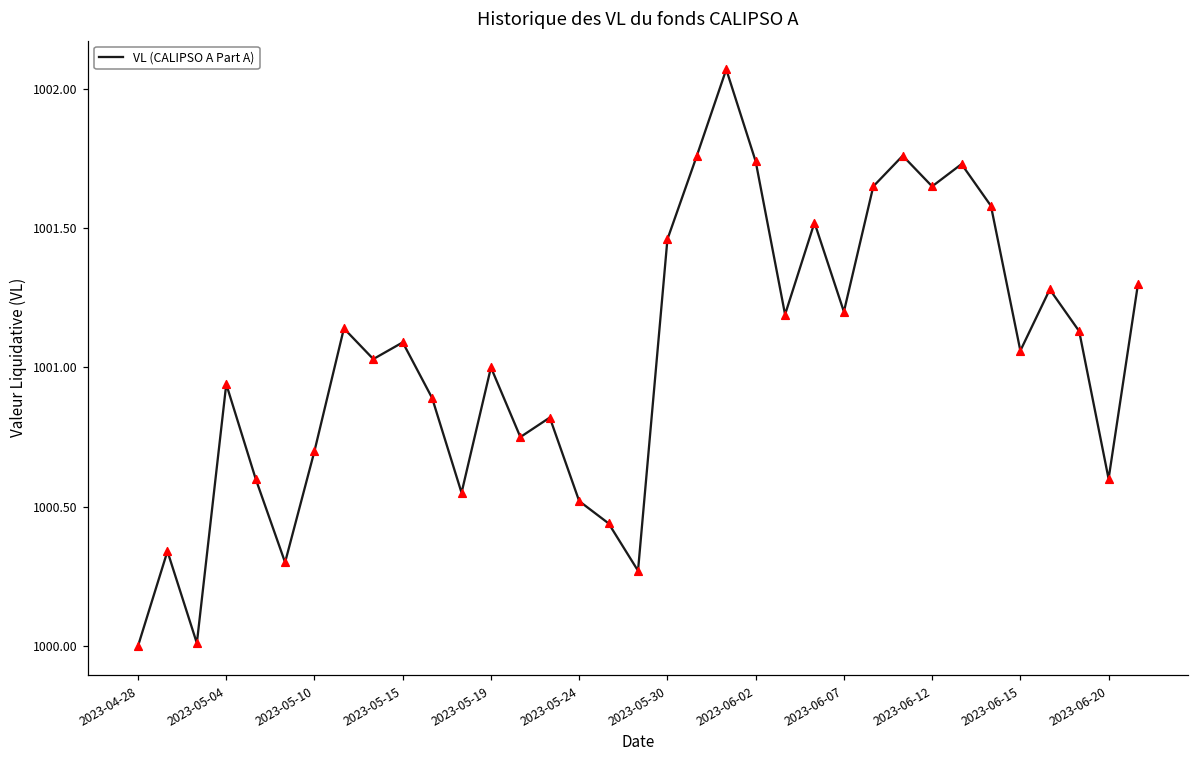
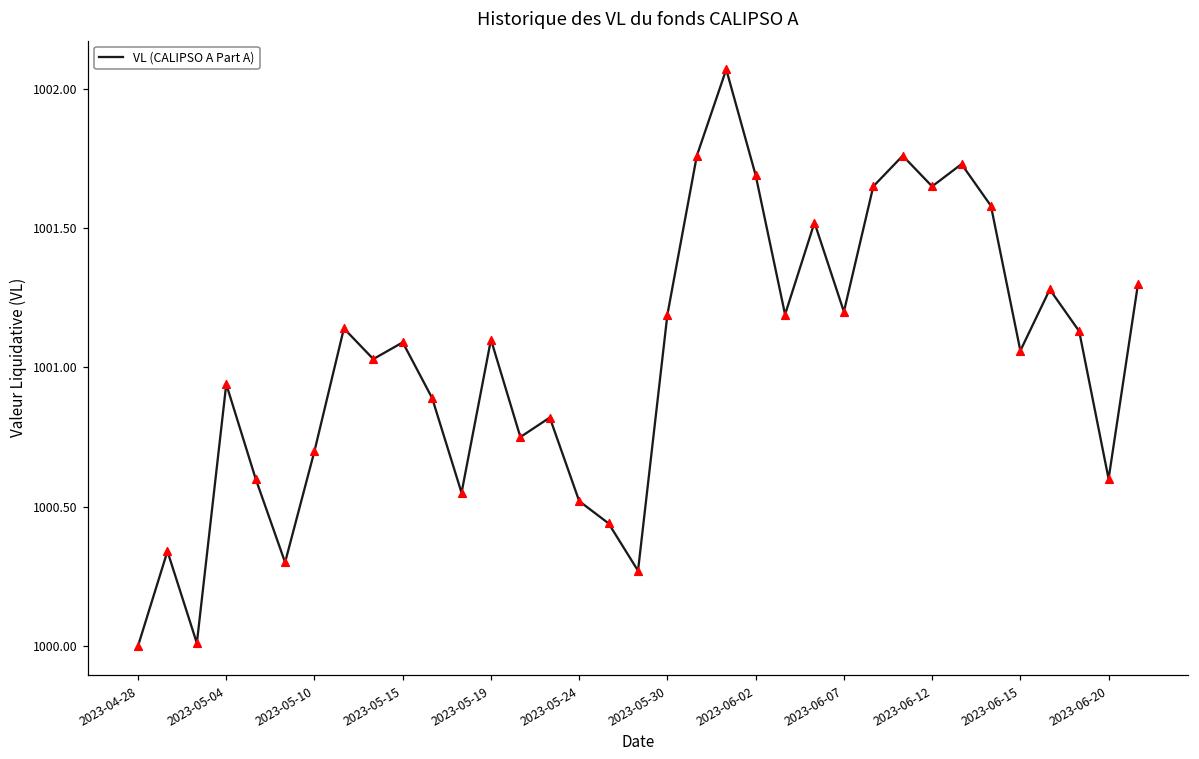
2023-05-19: 1001.0 -> 1001.1
2023-05-30: 1001.46 -> 1001.19
2023-06-02: 1001.74 -> 1001.69
